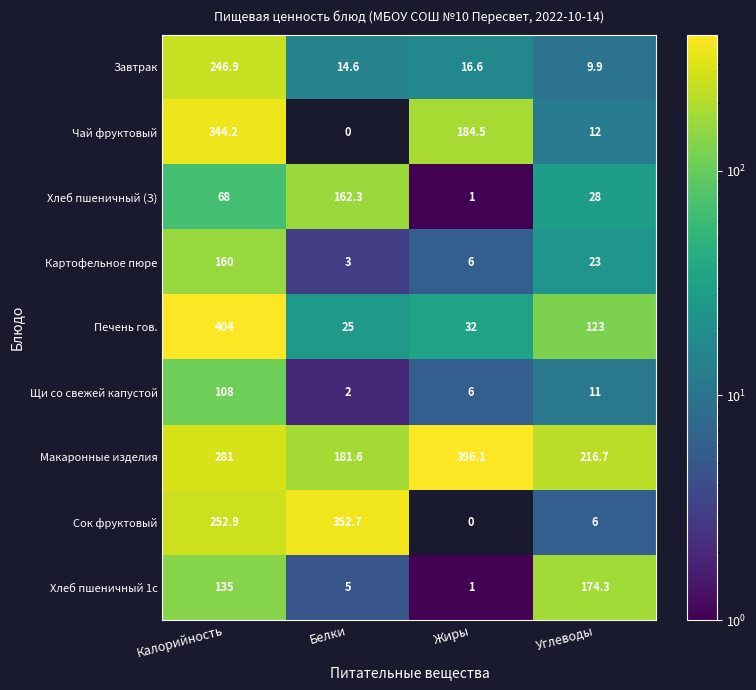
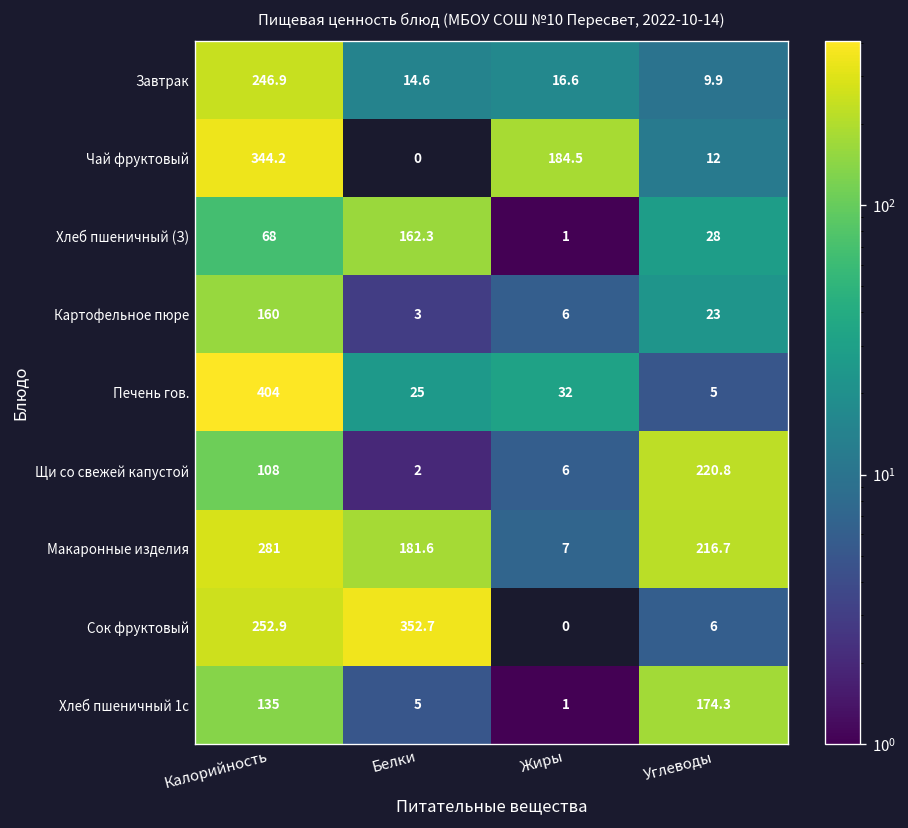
Печень гов., Углеводы: 123 -> 5
Щи со свежей капустой, Углеводы: 11 -> 220.8
Макаронные изделия, Жиры: 396.1 -> 7
